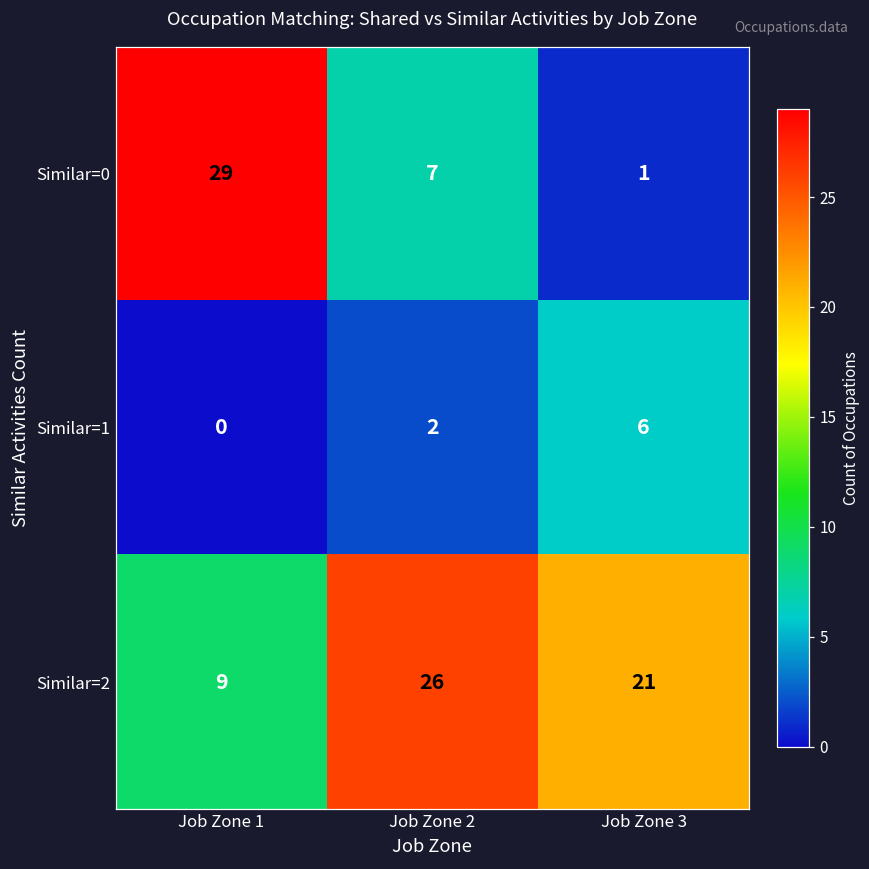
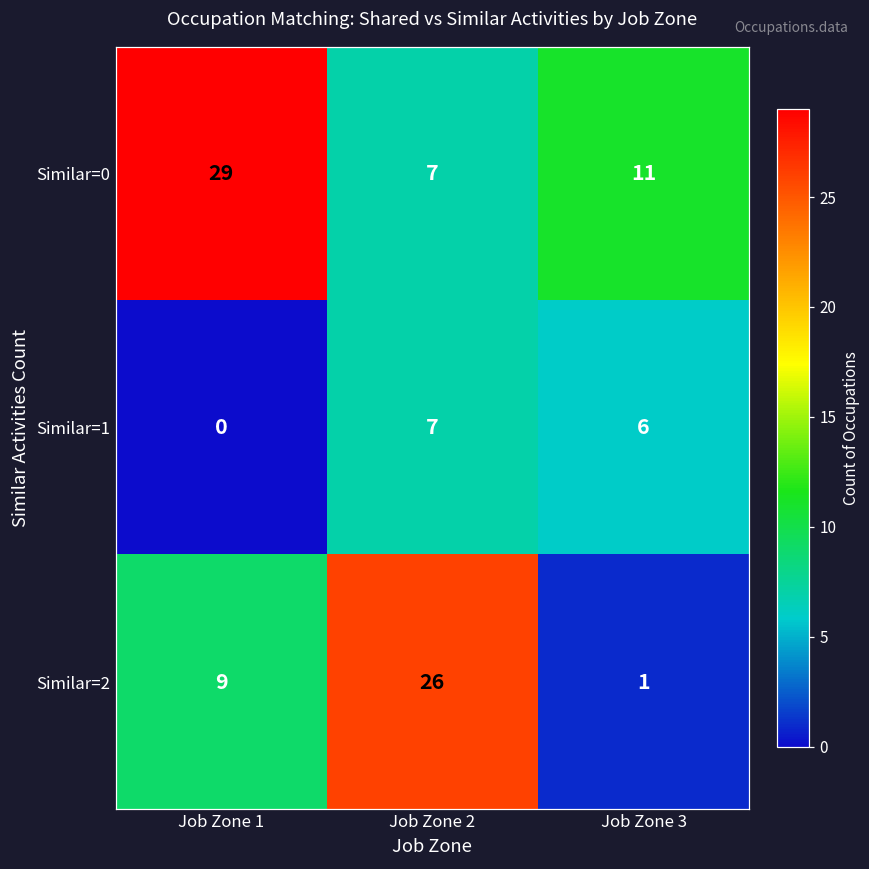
Similar=0, Job Zone 3: 1 -> 11
Similar=1, Job Zone 2: 2 -> 7
Similar=2, Job Zone 3: 21 -> 1
